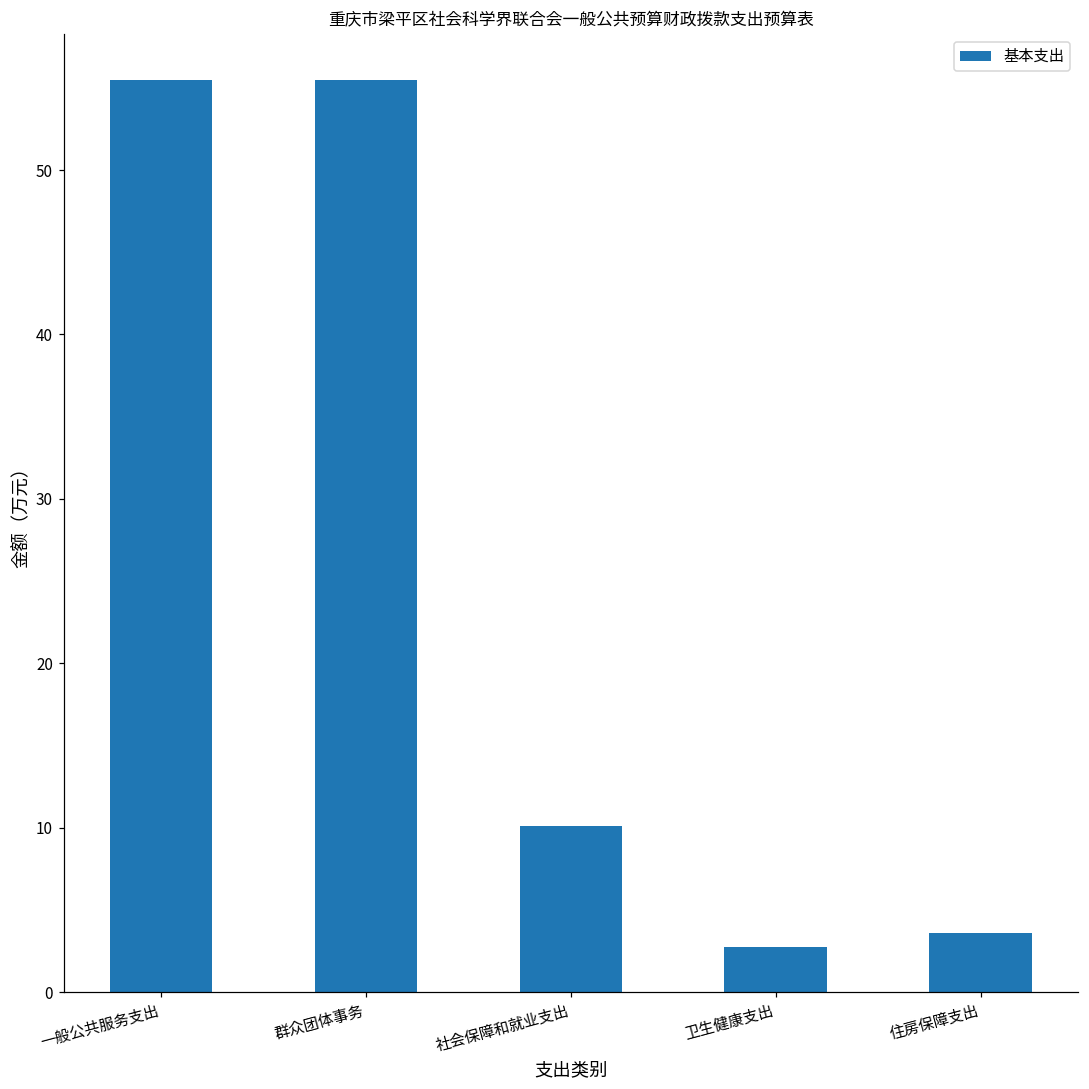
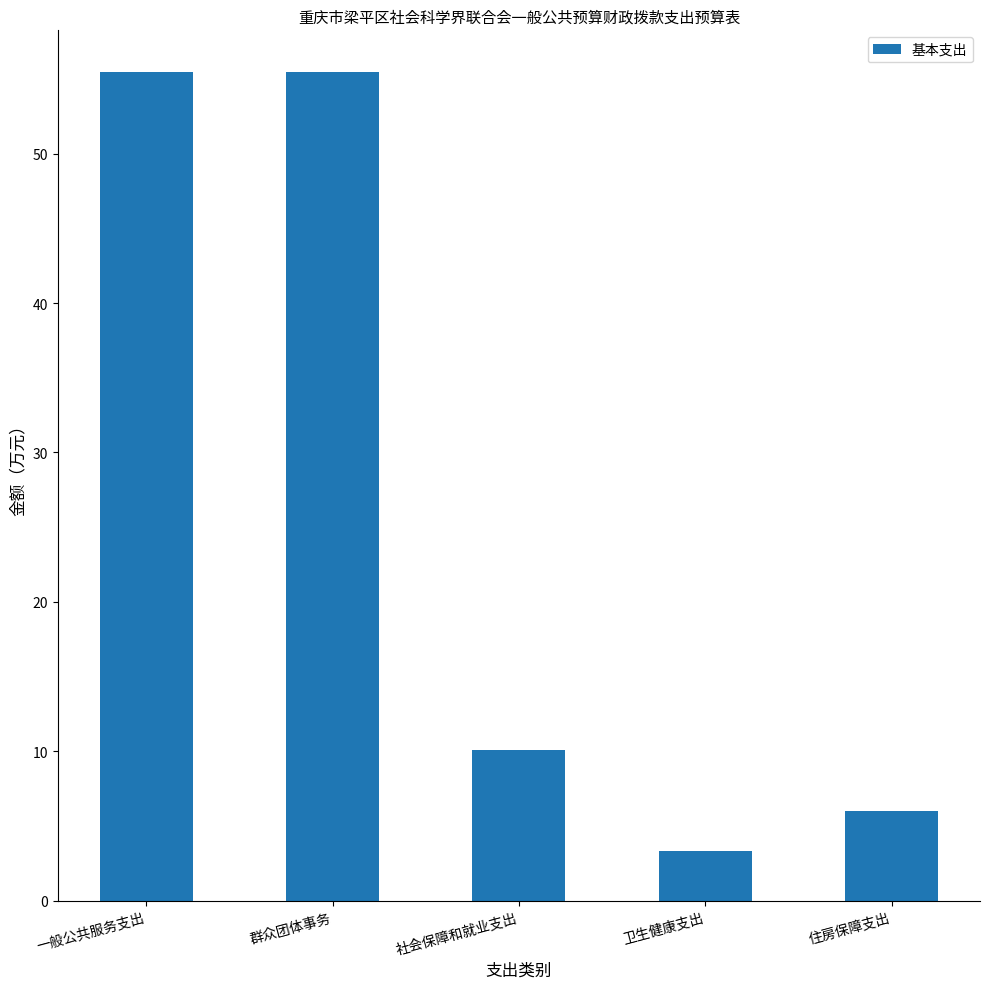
卫生健康支出: 2.8 -> 3.3
住房保障支出: 3.6 -> 6.0
